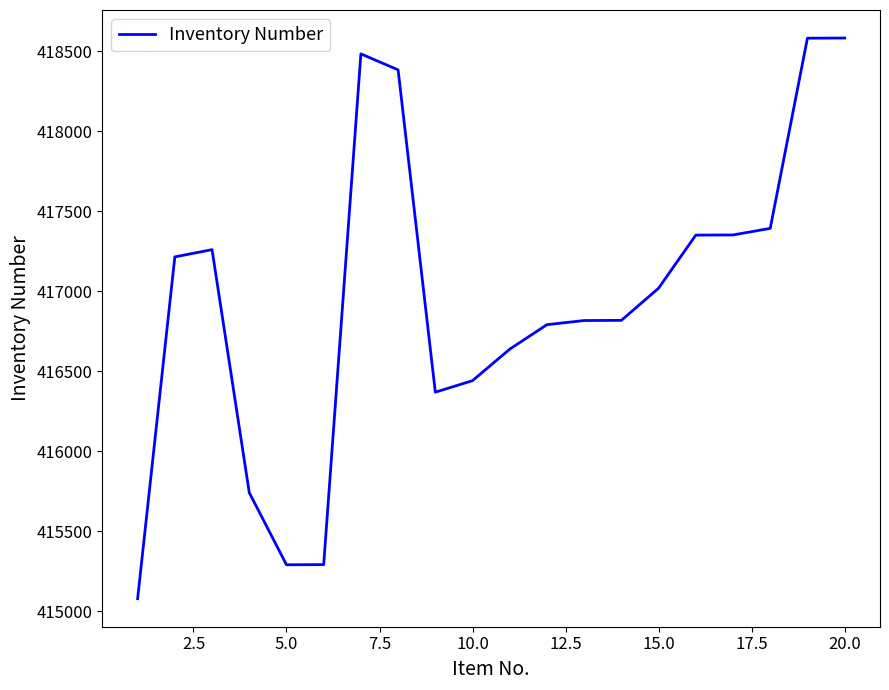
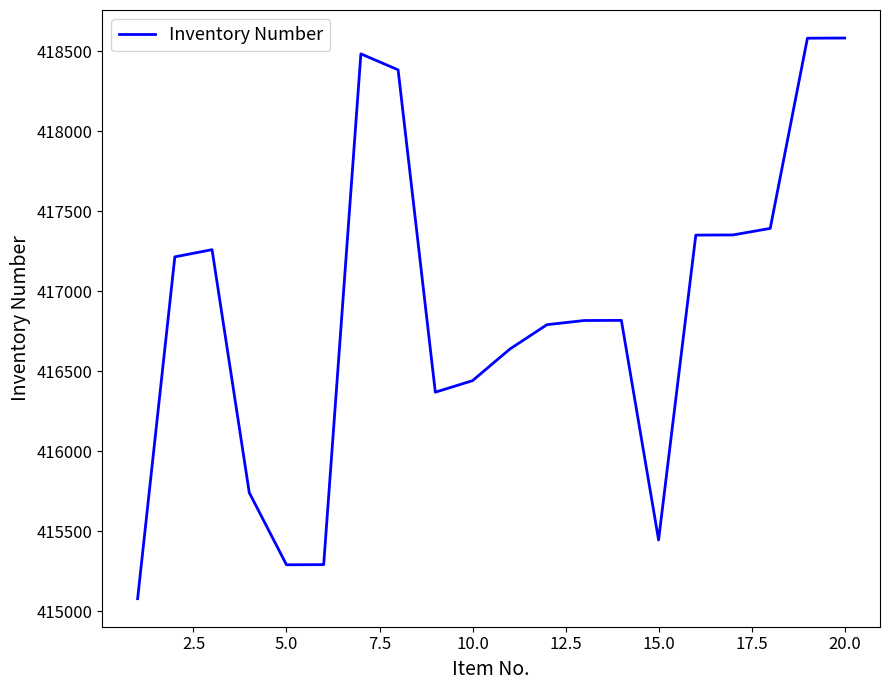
15.0: 417020 -> 415440
